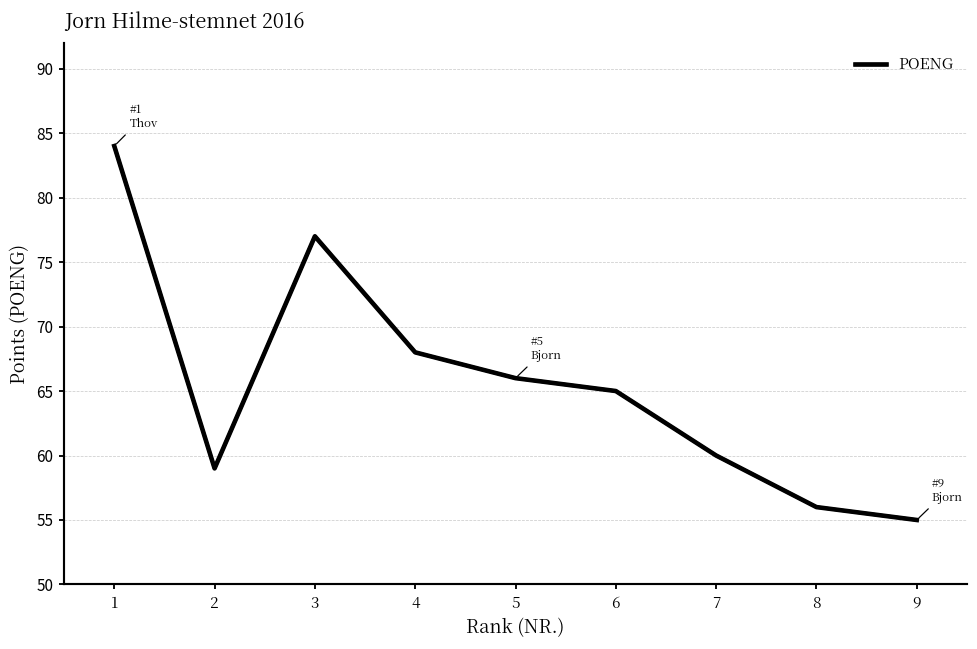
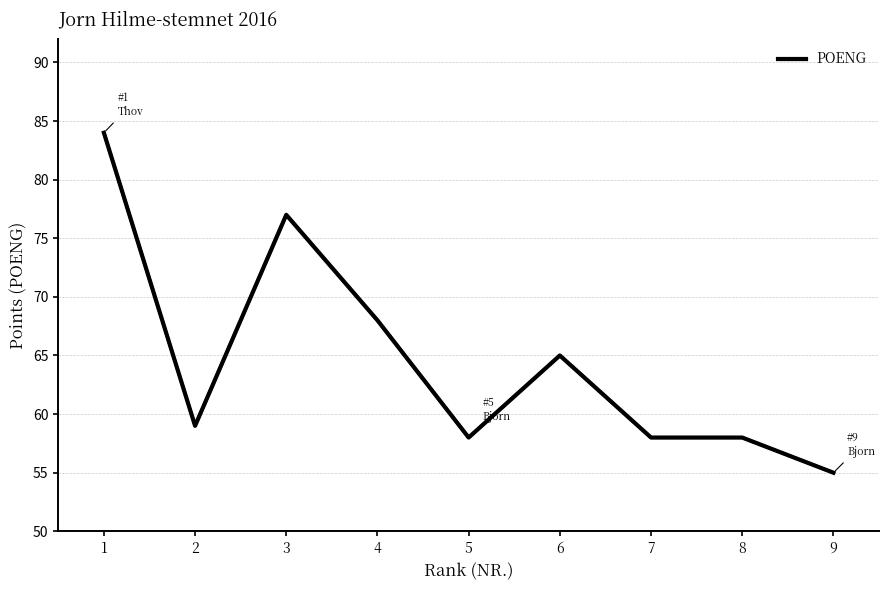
5: 66 -> 58
7: 60 -> 58
8: 56 -> 58
